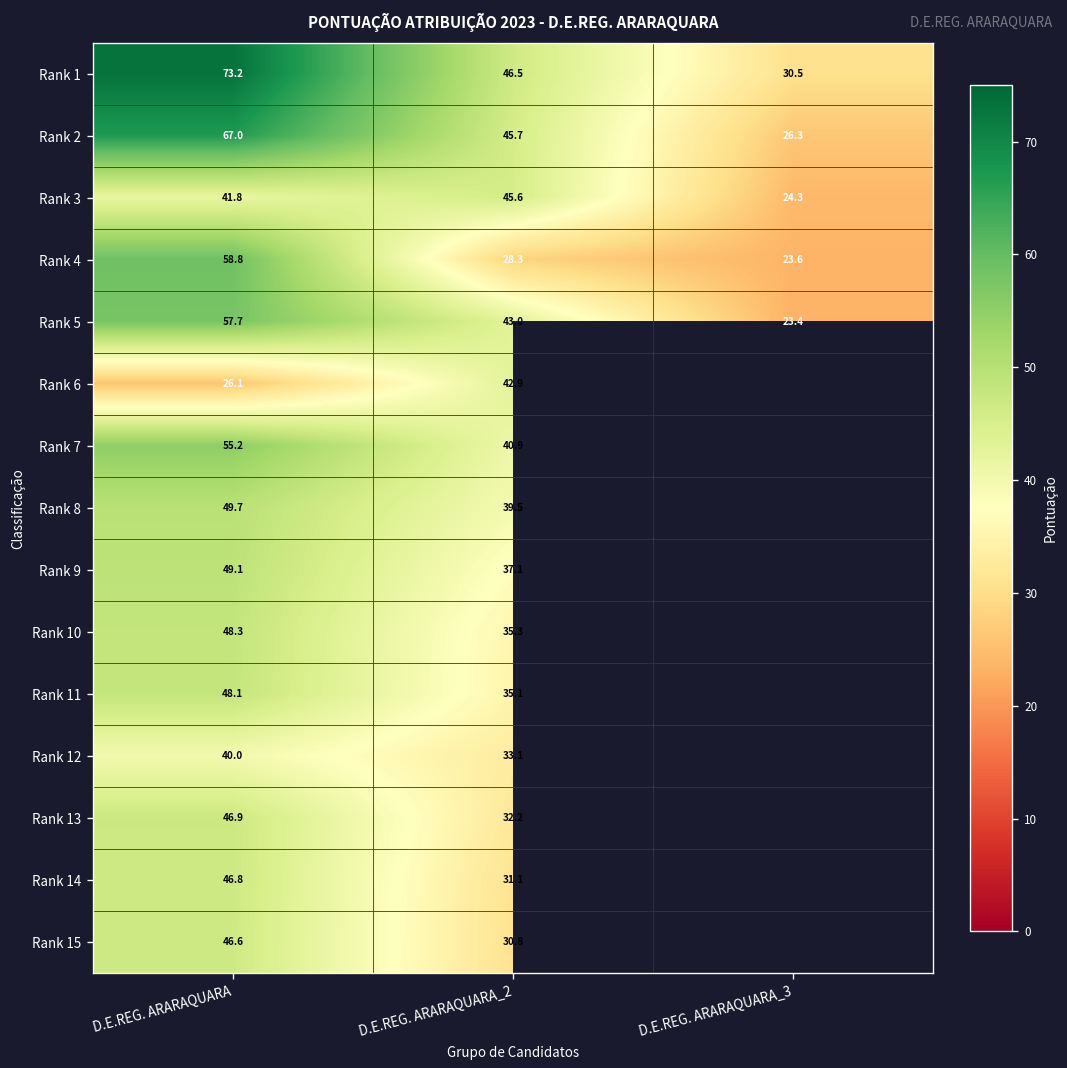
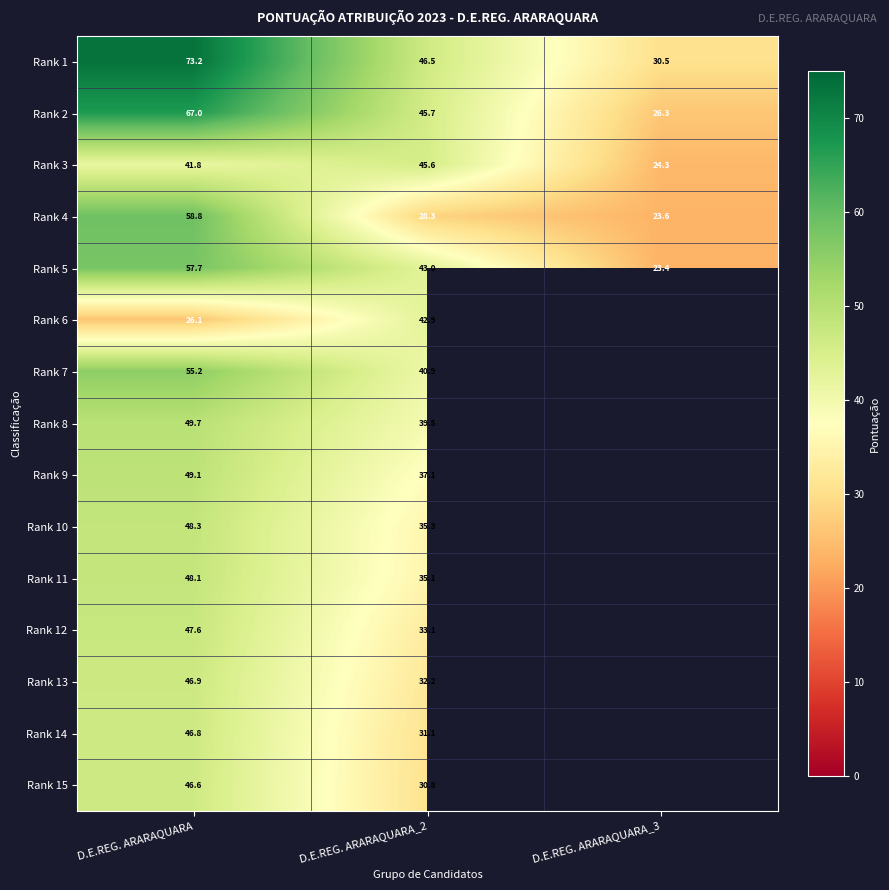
Rank 12, D.E.REG. ARARAQUARA: 40.0 -> 47.6
